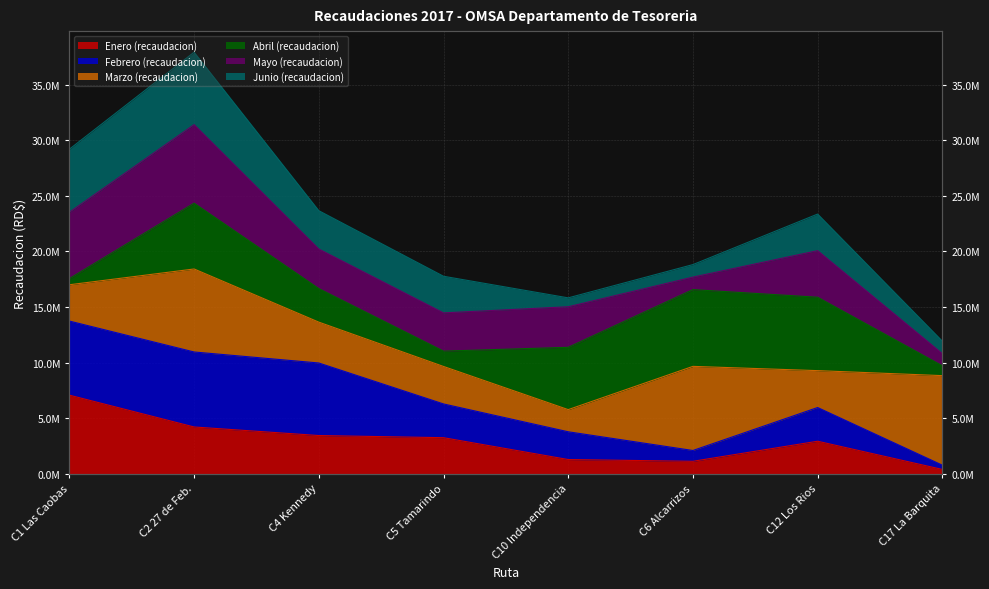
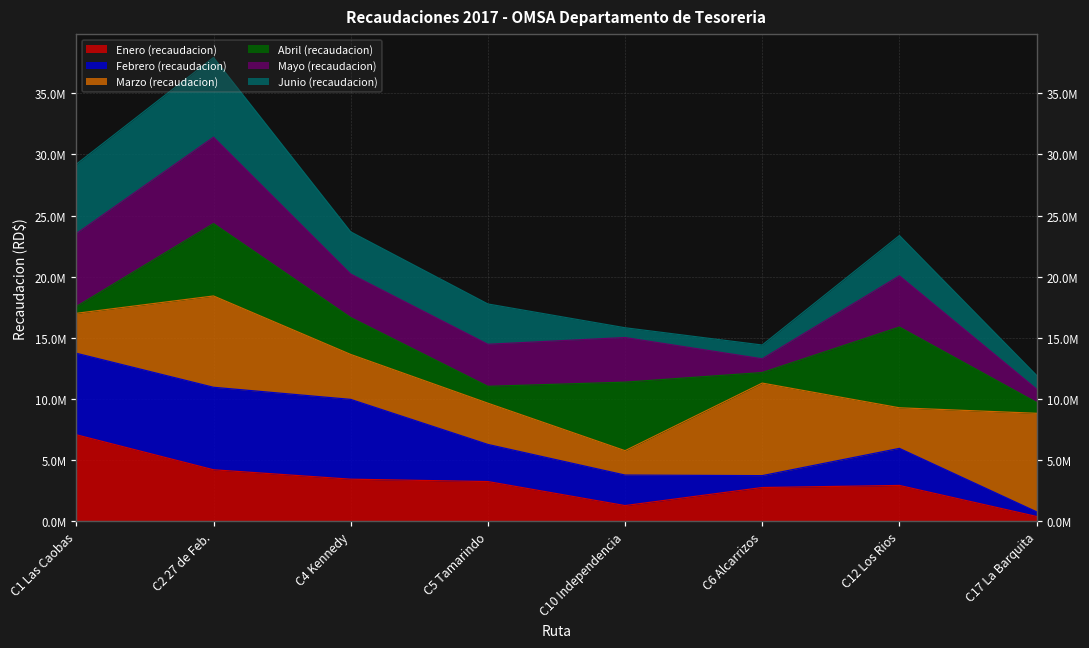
Enero (recaudacion), C6 Alcarrizos: 1100000 -> 2800000
Abril (recaudacion), C6 Alcarrizos: 6900000 -> 900000
